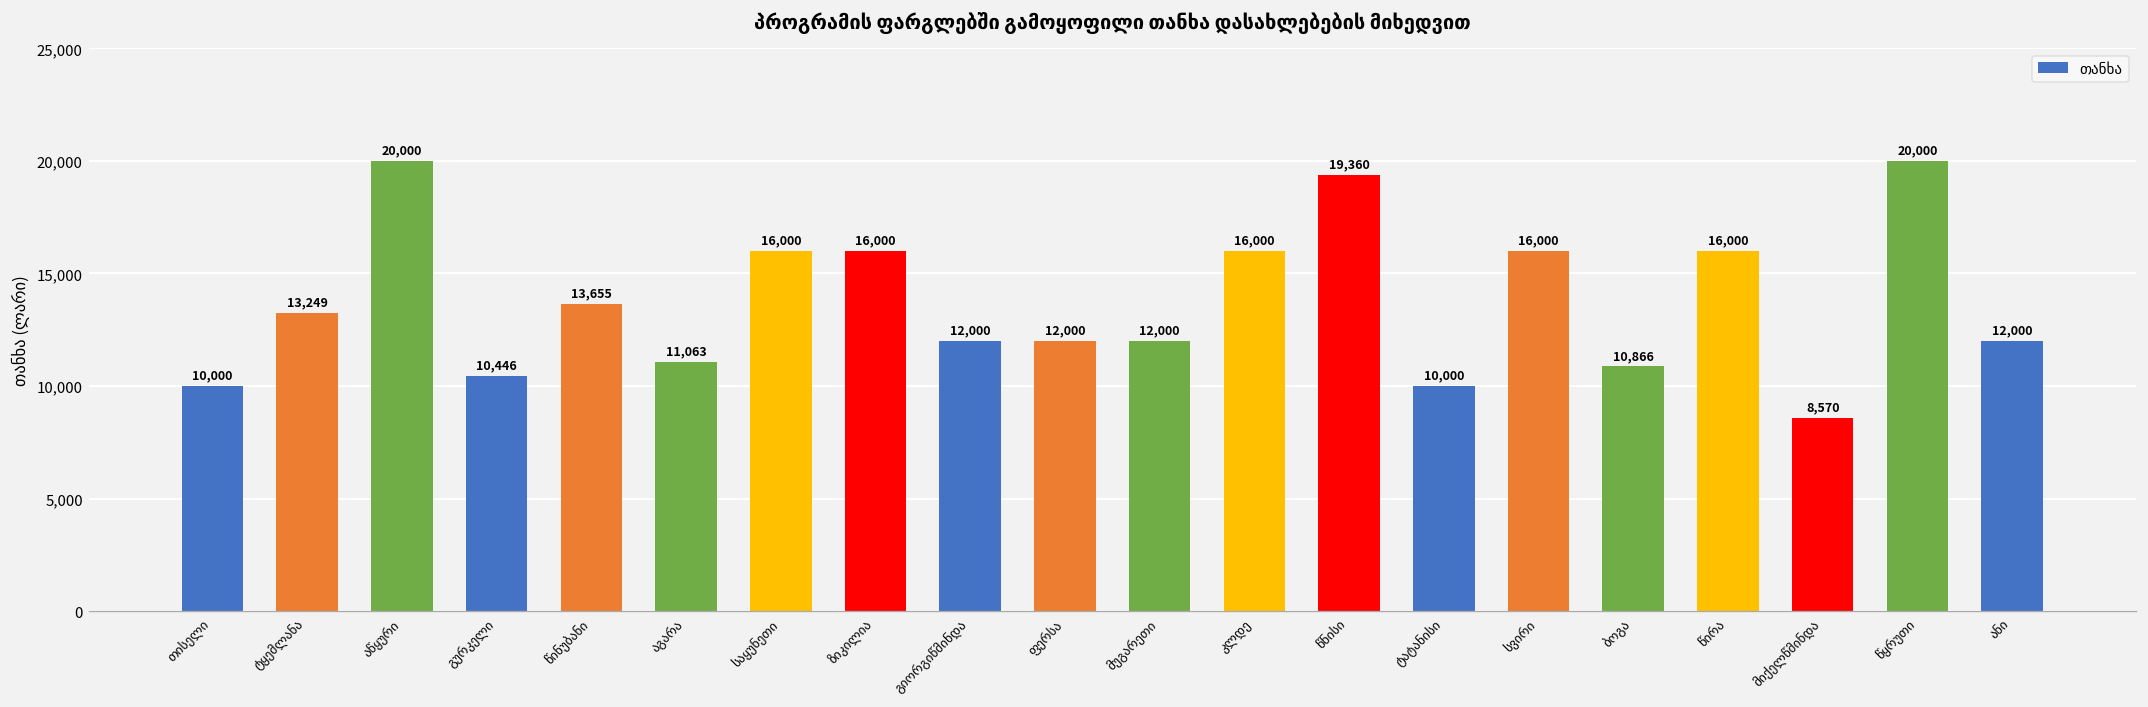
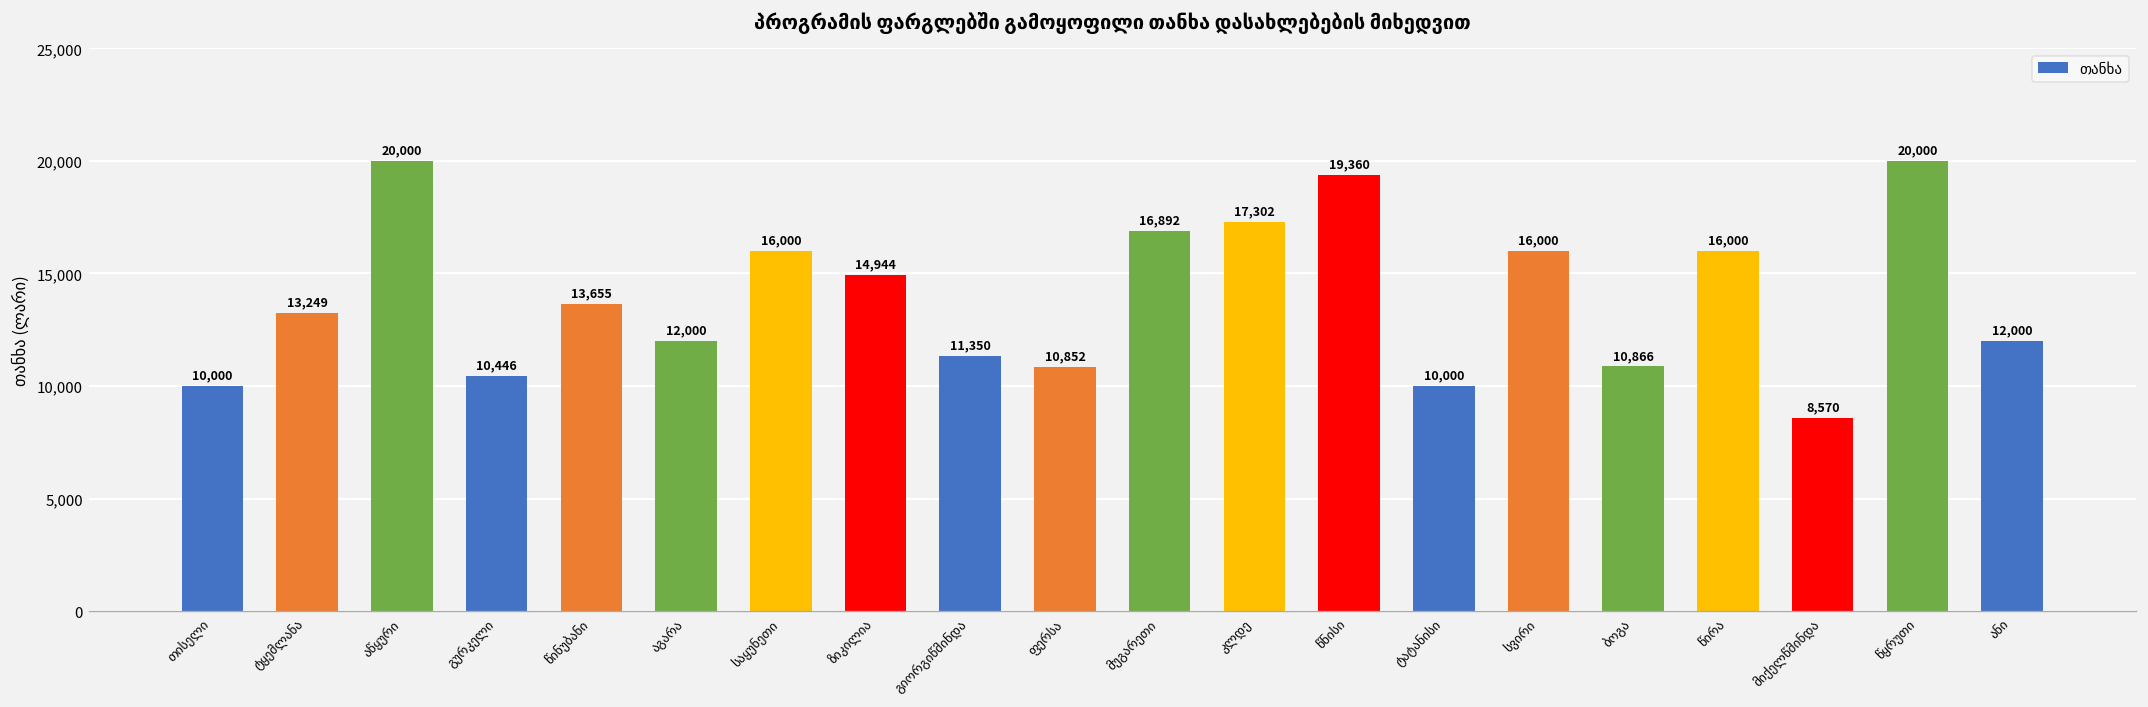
აგარა: 11,063 -> 12,000
ზიკილია: 16,000 -> 14,944
გიორგიწმინდა: 12,000 -> 11,350
ფერსა: 12,000 -> 10,852
მუგარეთი: 12,000 -> 16,892
კლდე: 16,000 -> 17,302
